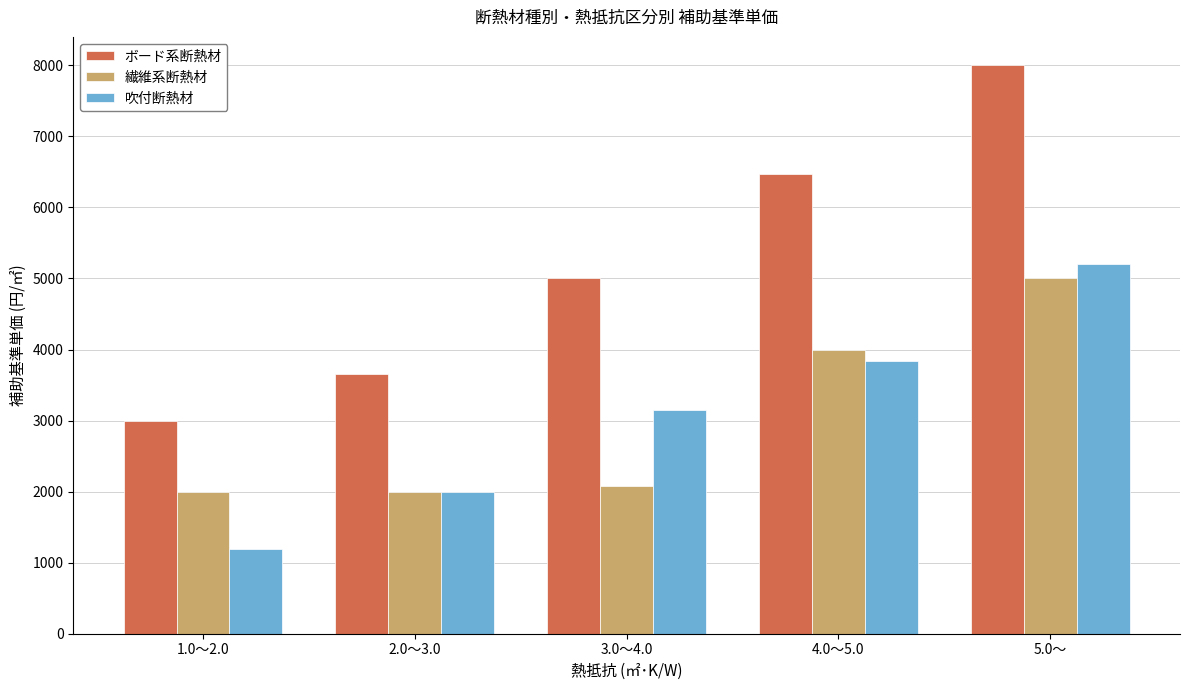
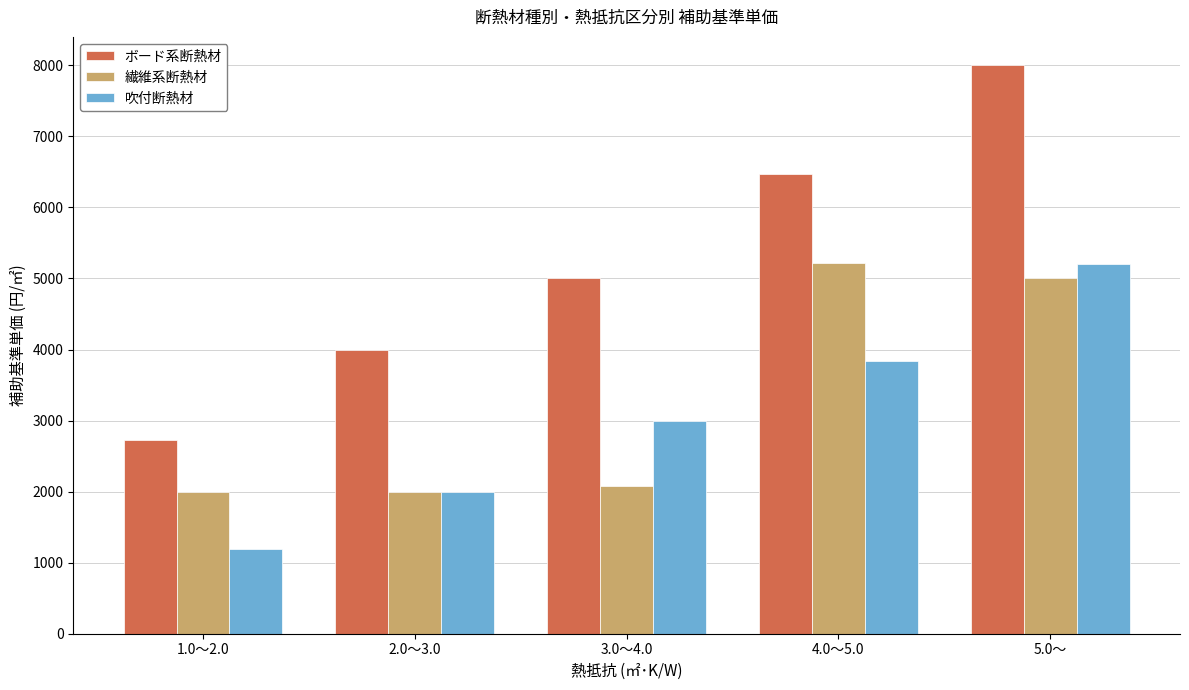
ボード系断熱材, 1.0～2.0: 3000 -> 2700
ボード系断熱材, 2.0～3.0: 3600 -> 4000
吹付断熱材, 3.0～4.0: 3100 -> 3000
繊維系断熱材, 4.0～5.0: 4000 -> 5200
